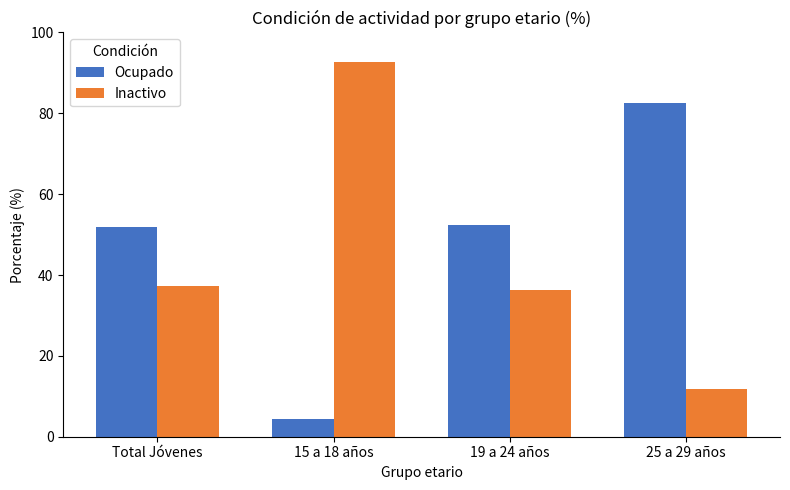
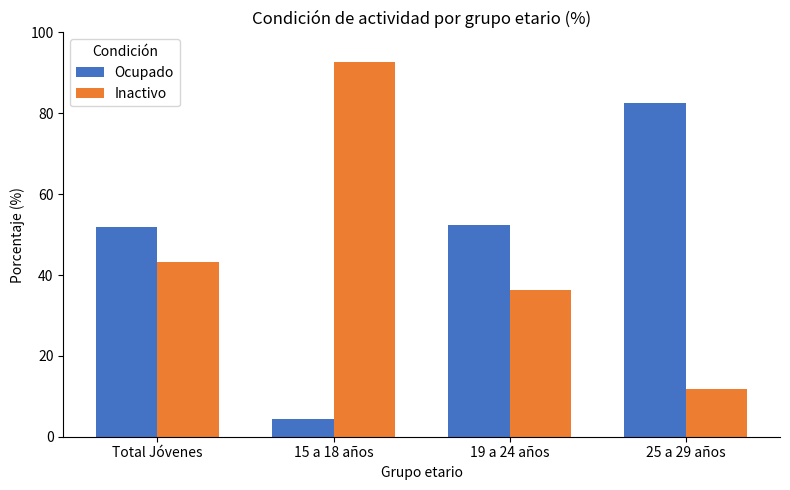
Inactivo, Total Jóvenes: 37 -> 43
